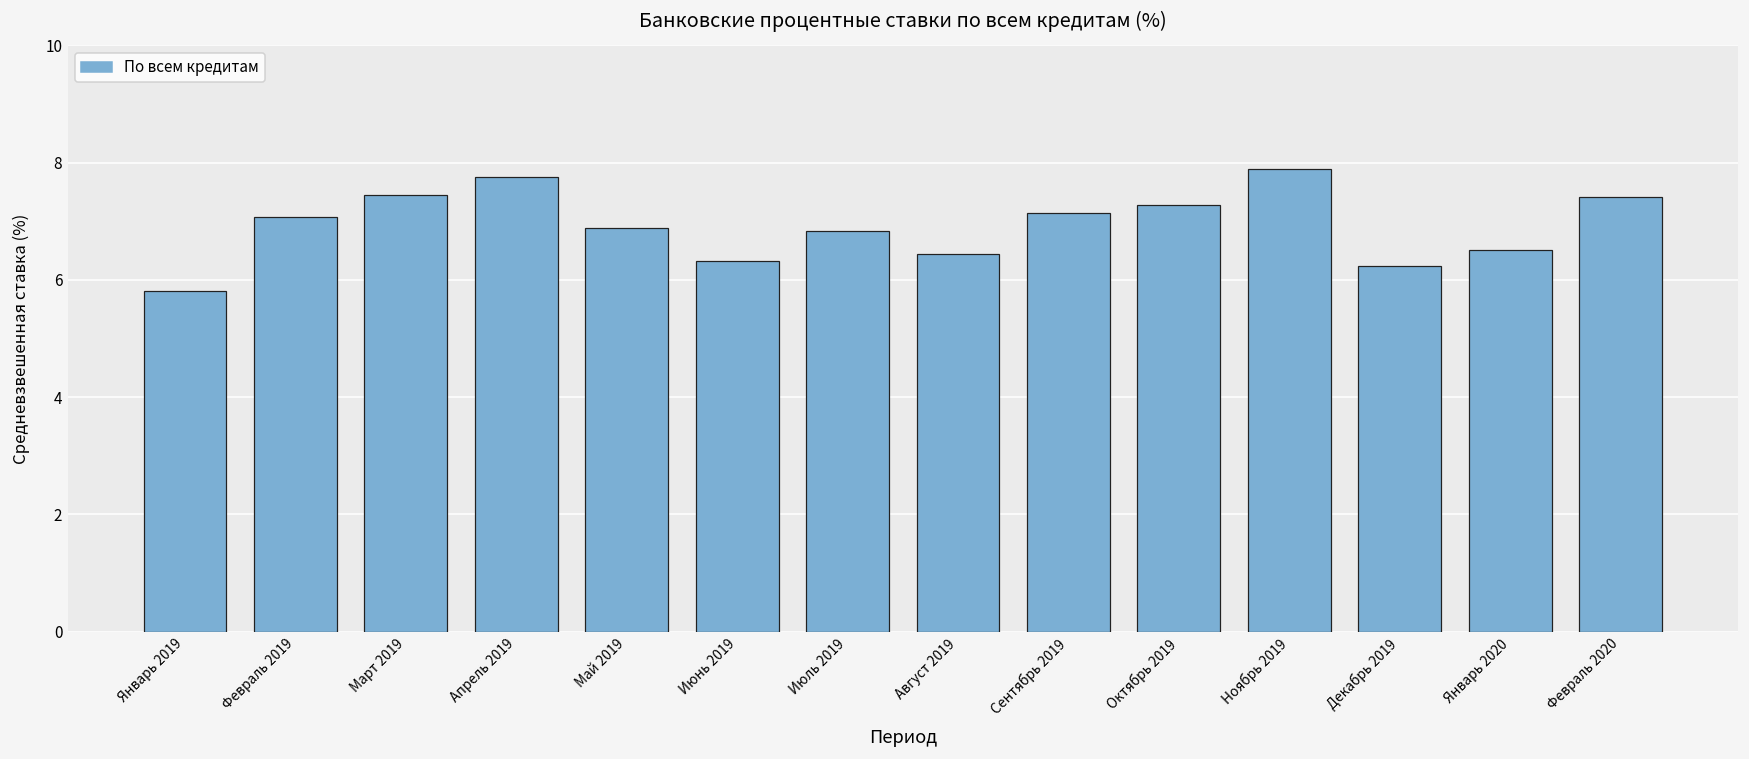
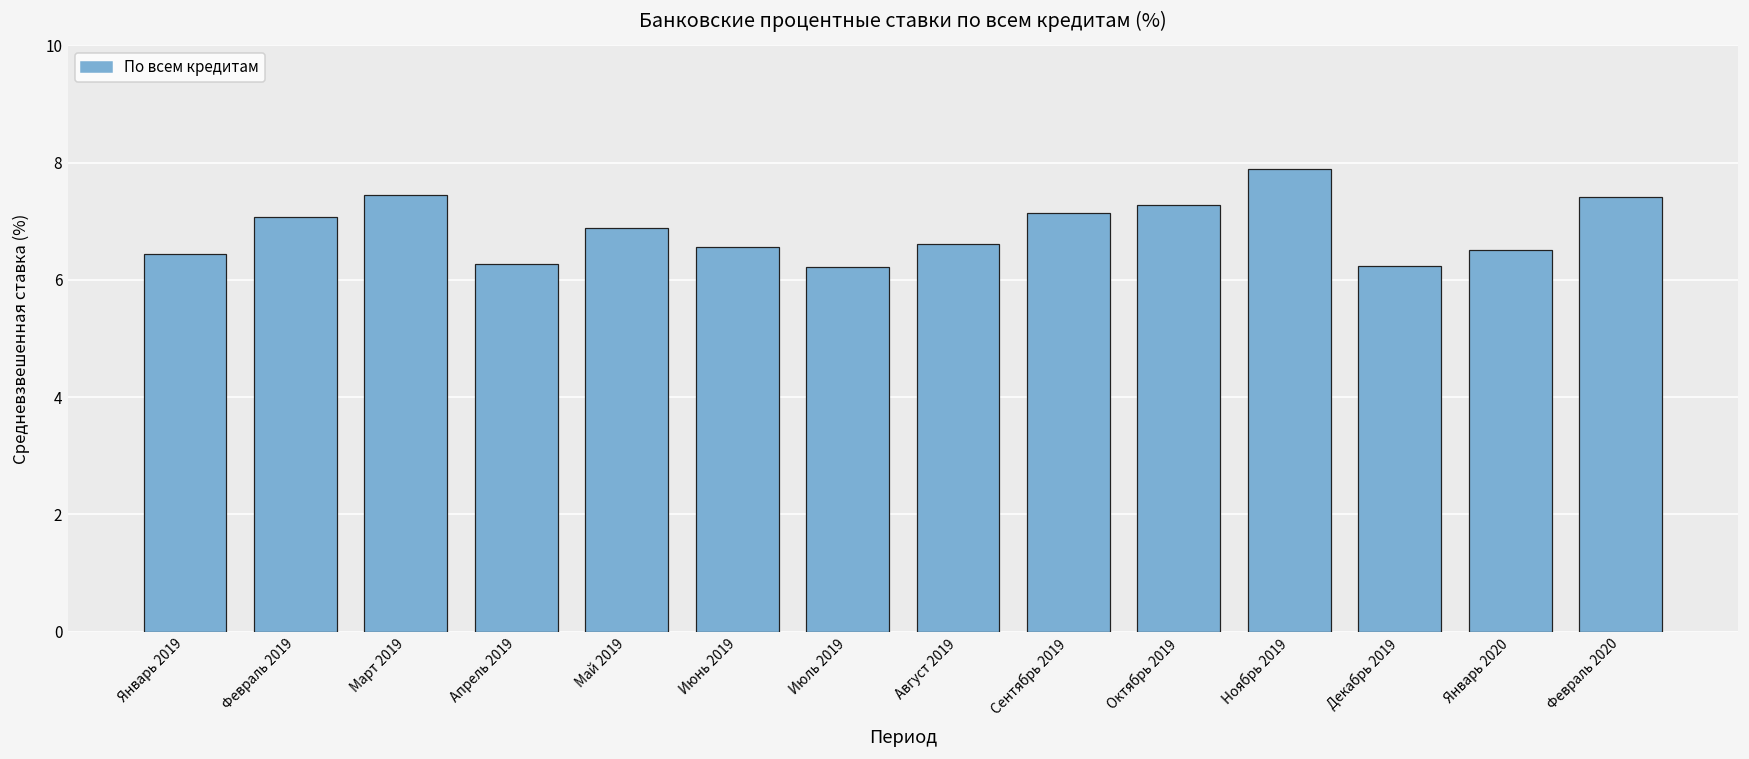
Январь 2019: 5.8 -> 6.4
Апрель 2019: 7.8 -> 6.3
Июнь 2019: 6.3 -> 6.6
Июль 2019: 6.8 -> 6.2
Август 2019: 6.4 -> 6.6
